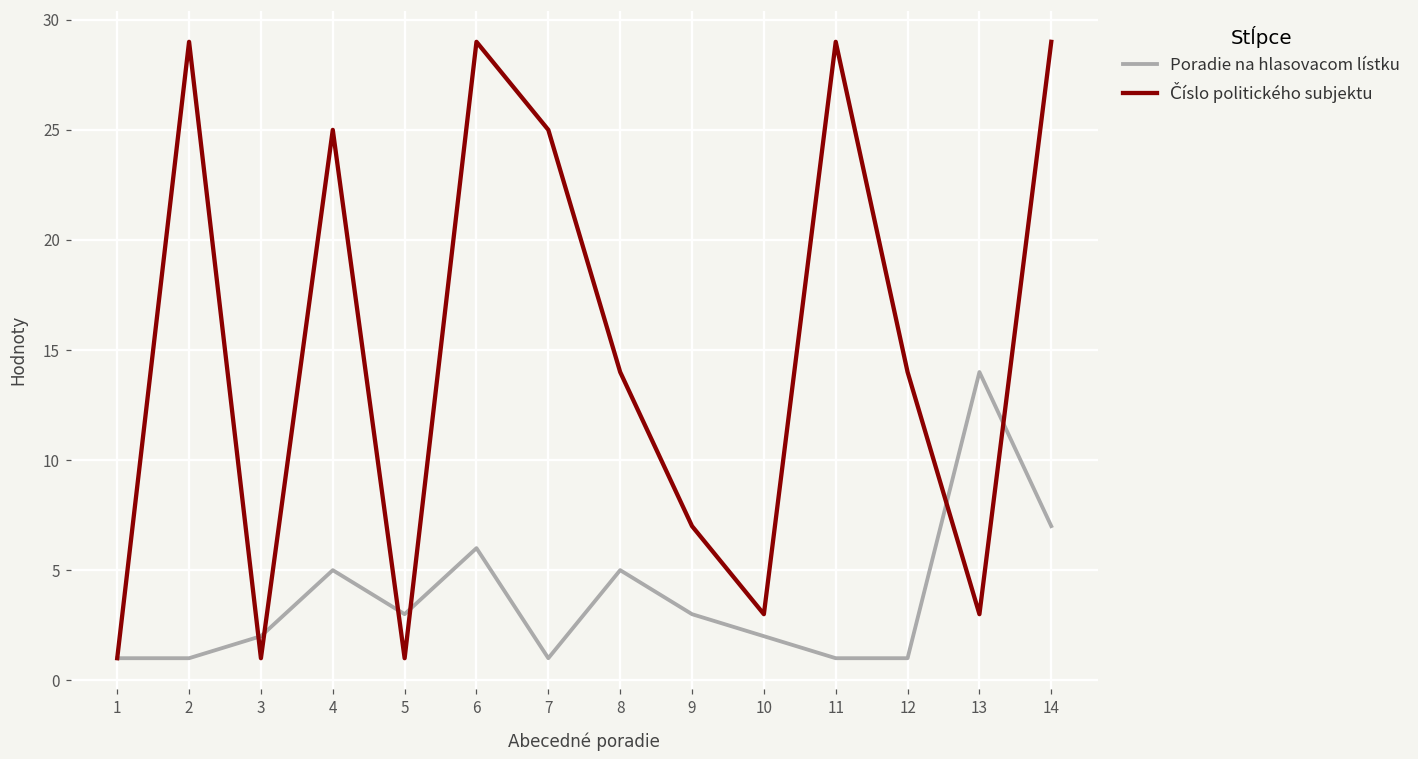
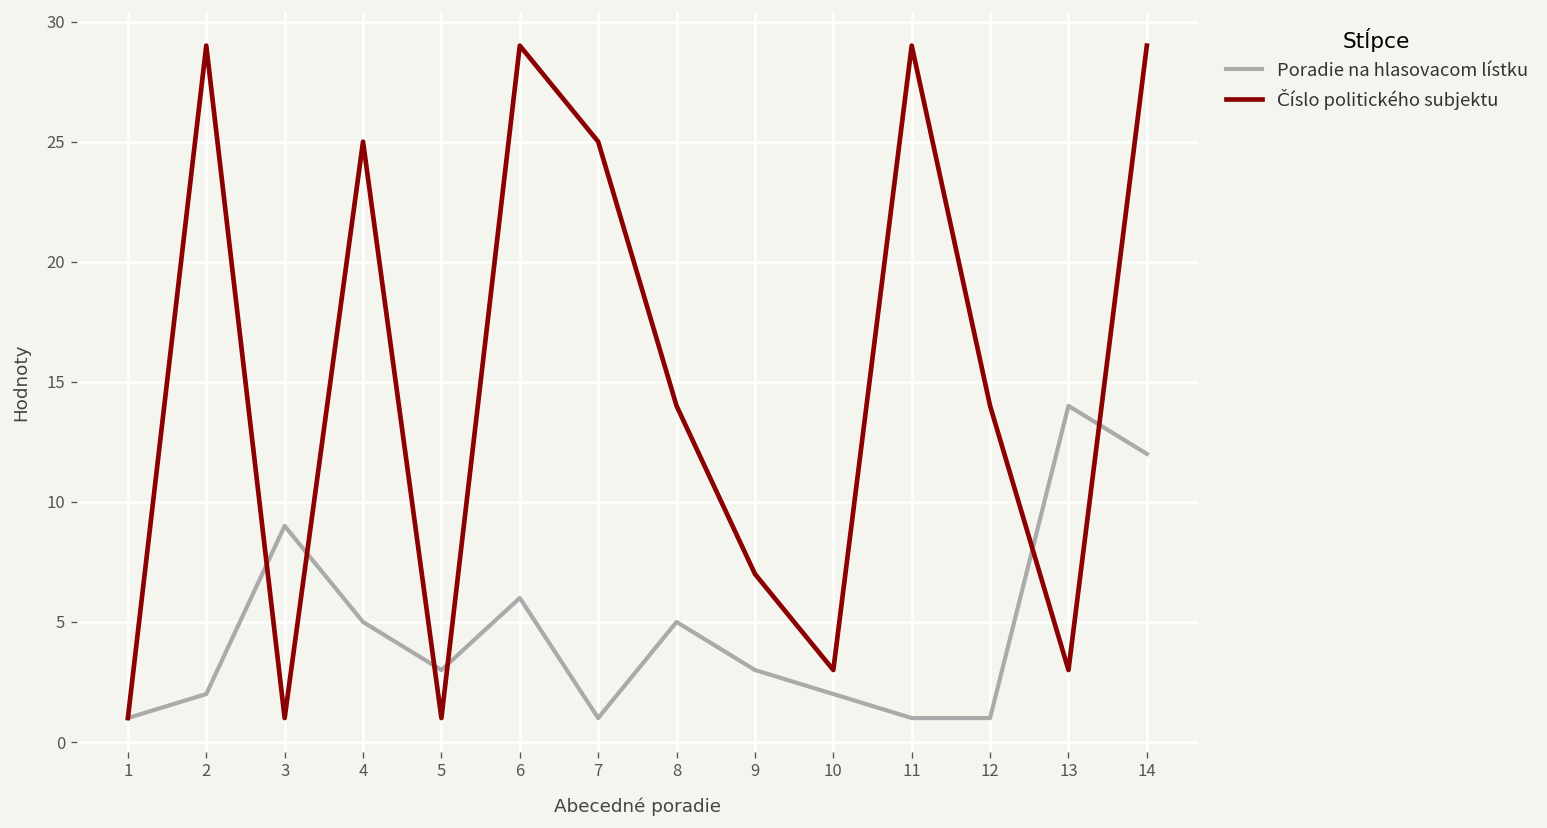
Poradie na hlasovacom lístku, 2: 1 -> 2
Poradie na hlasovacom lístku, 3: 2 -> 9
Poradie na hlasovacom lístku, 14: 7 -> 12
